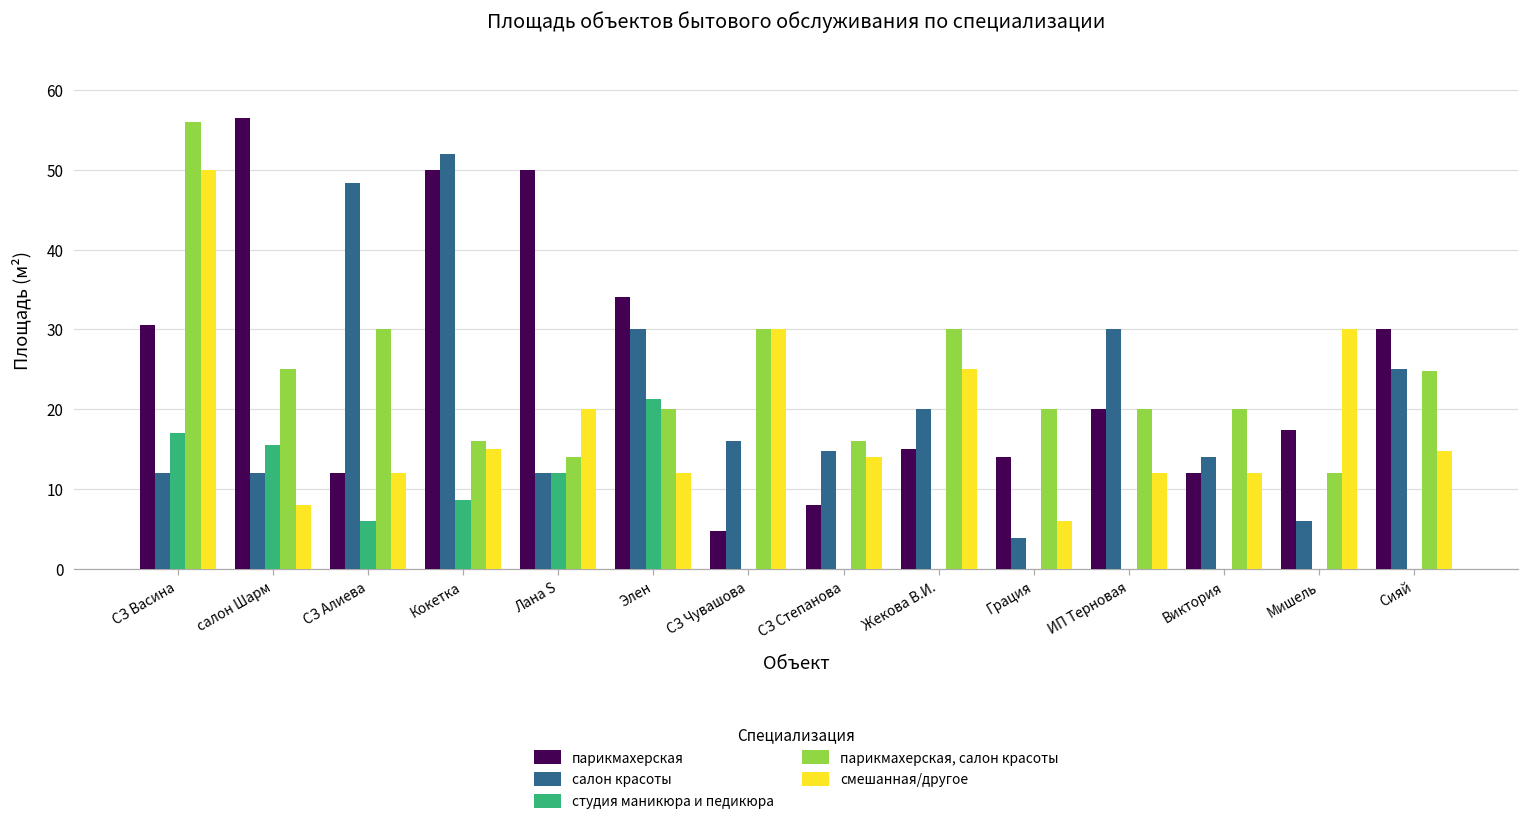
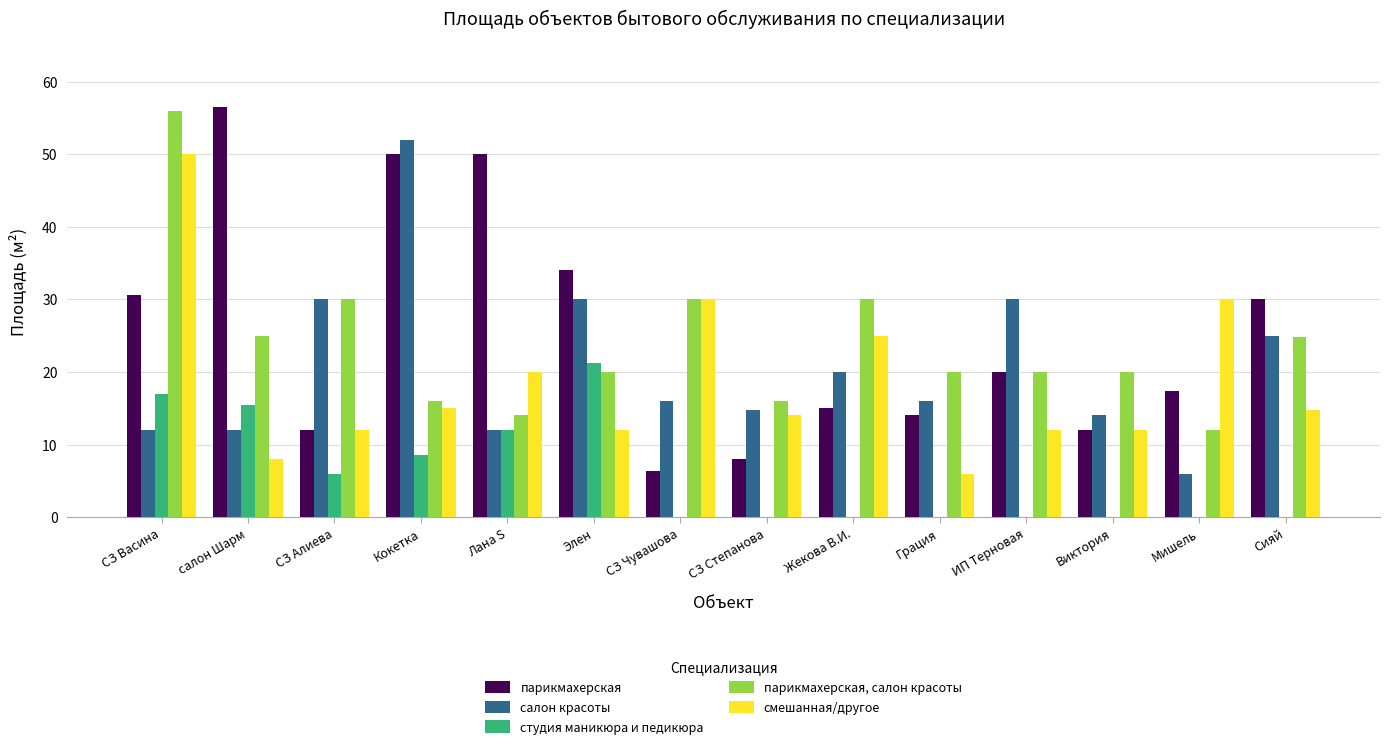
салон красоты, СЗ Алиева: 48 -> 30
парикмахерская, СЗ Чувашова: 5 -> 6
салон красоты, Грация: 4 -> 16
